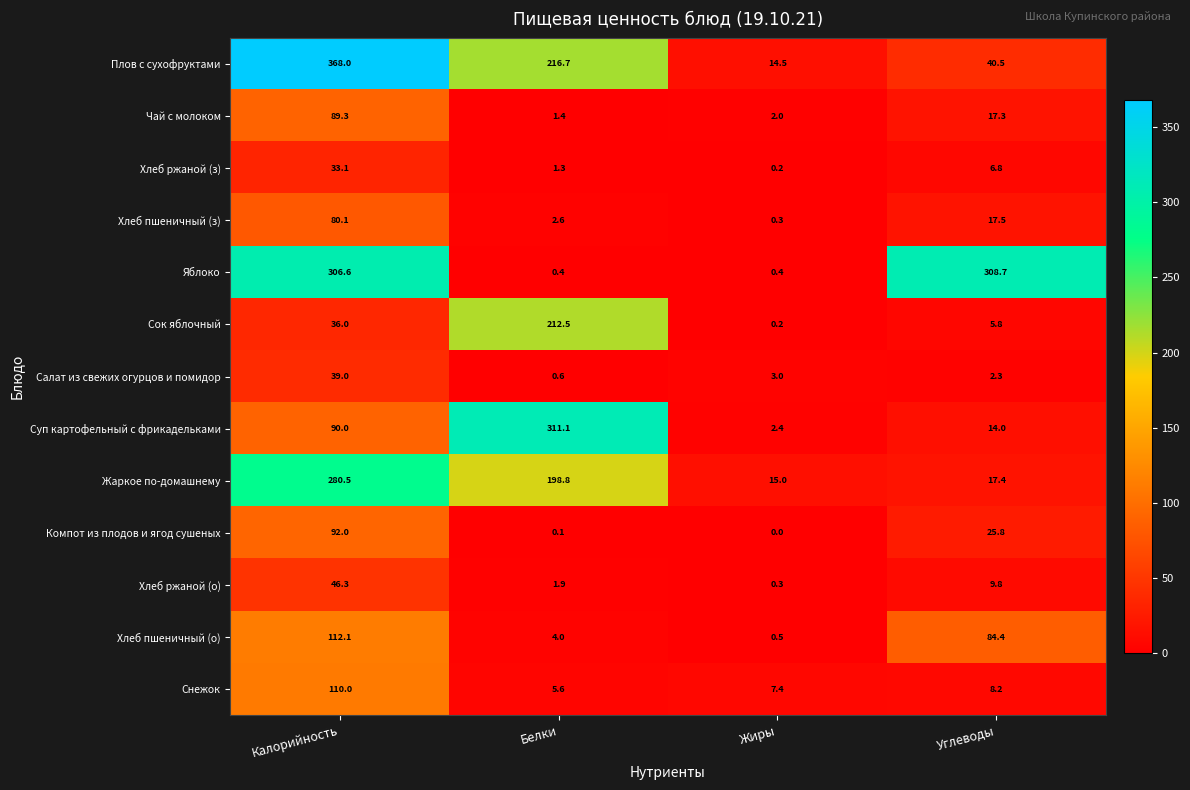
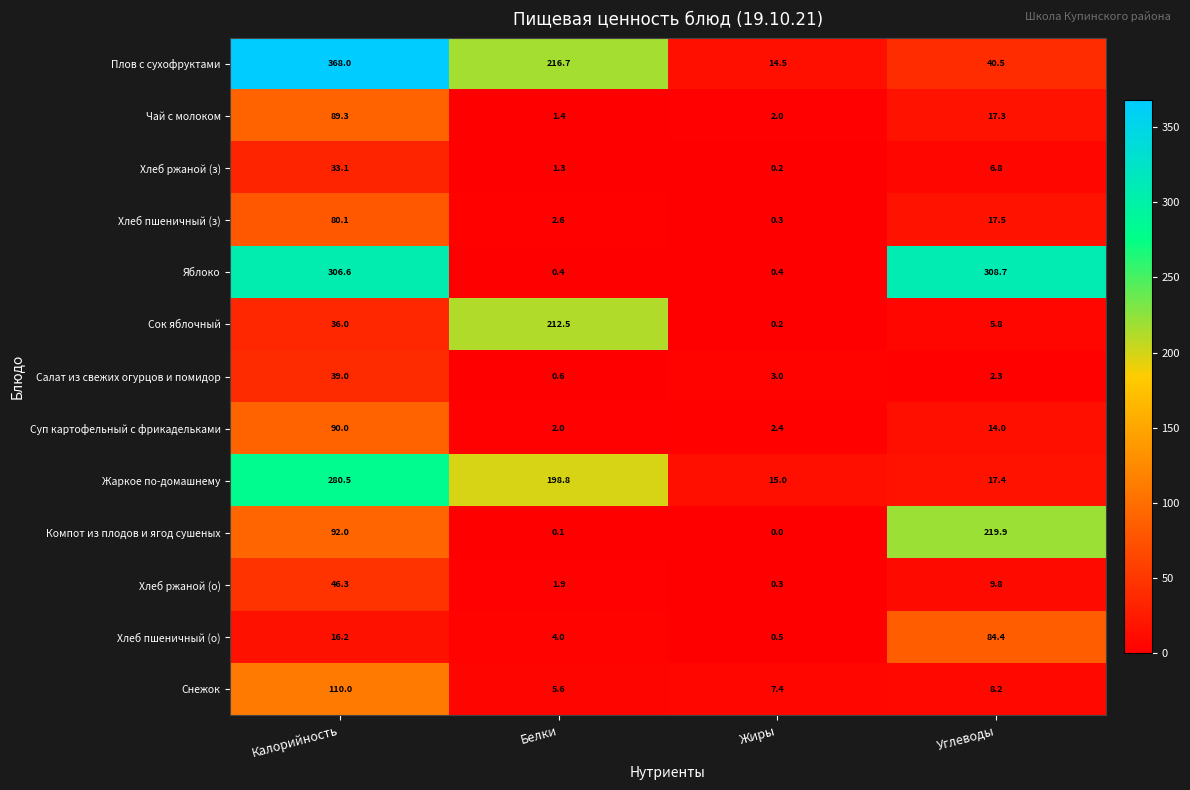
Суп картофельный с фрикадельками, Белки: 311.1 -> 2.0
Компот из плодов и ягод сушеных, Углеводы: 25.8 -> 219.9
Хлеб пшеничный (о), Калорийность: 112.1 -> 16.2
